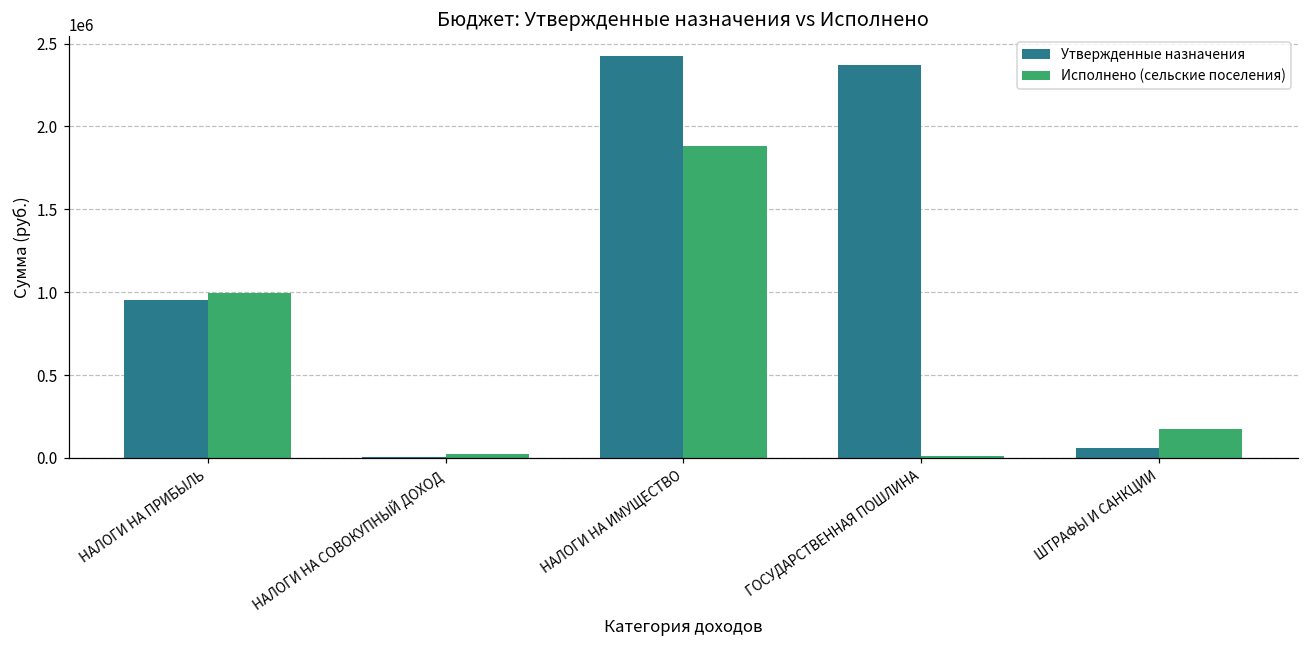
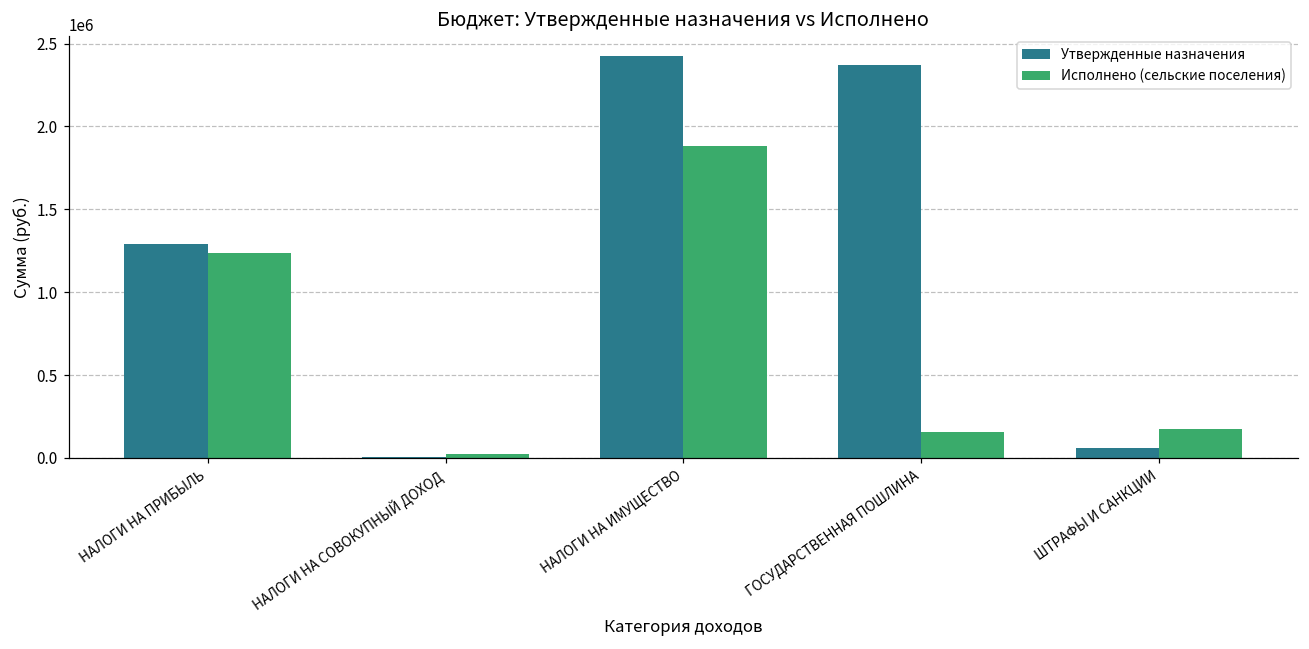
Утвержденные назначения, НАЛОГИ НА ПРИБЫЛЬ: 950000 -> 1290000
Исполнено (сельские поселения), НАЛОГИ НА ПРИБЫЛЬ: 1000000 -> 1240000
Исполнено (сельские поселения), ГОСУДАРСТВЕННАЯ ПОШЛИНА: 10000 -> 160000
